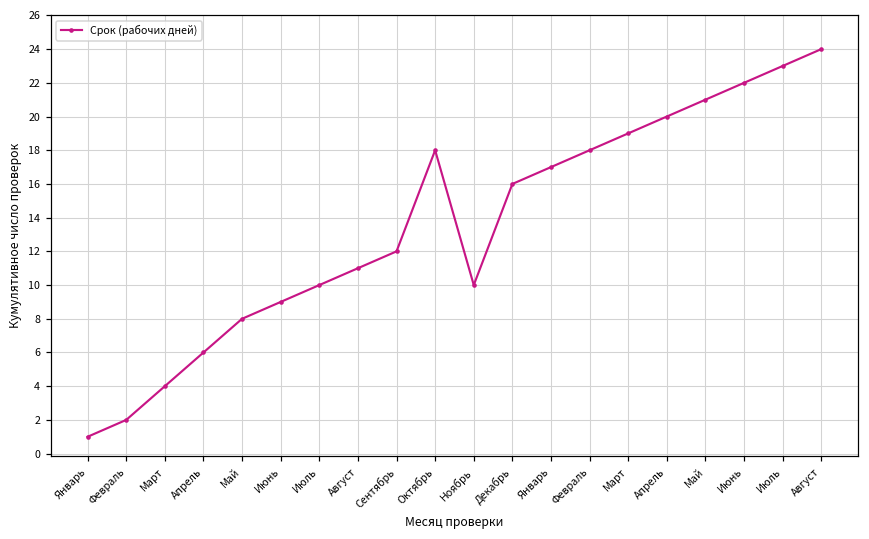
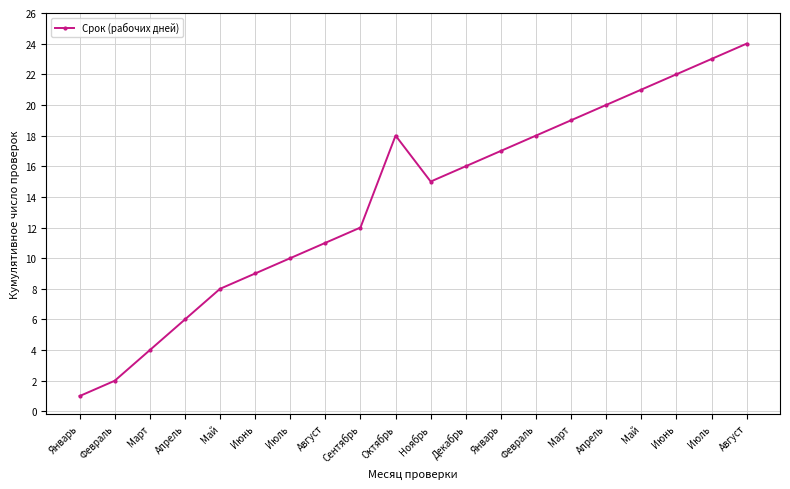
Ноябрь: 10 -> 15
